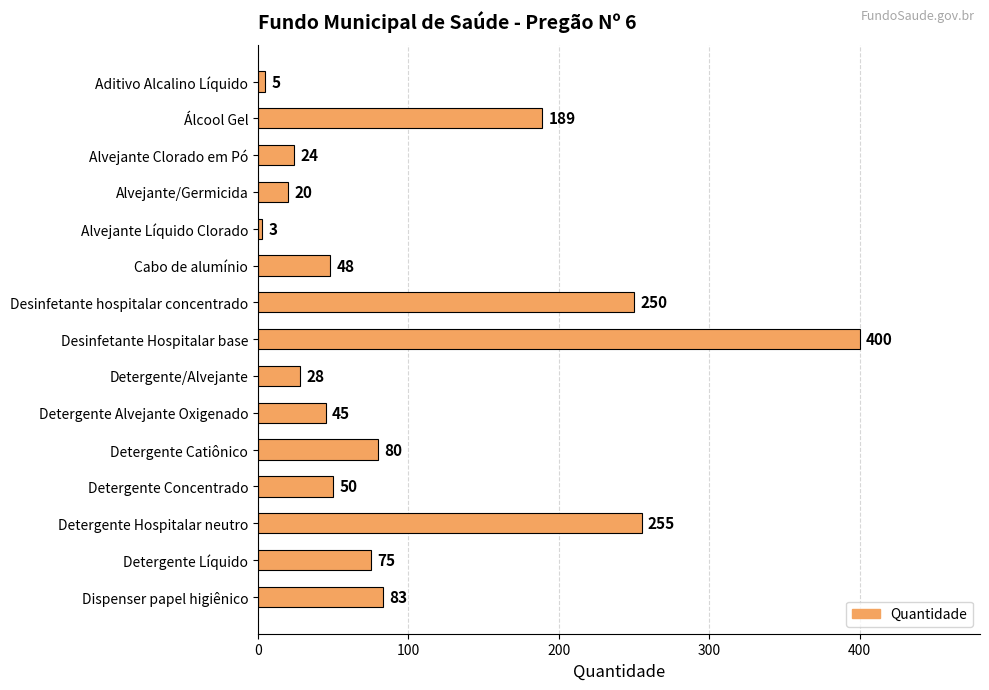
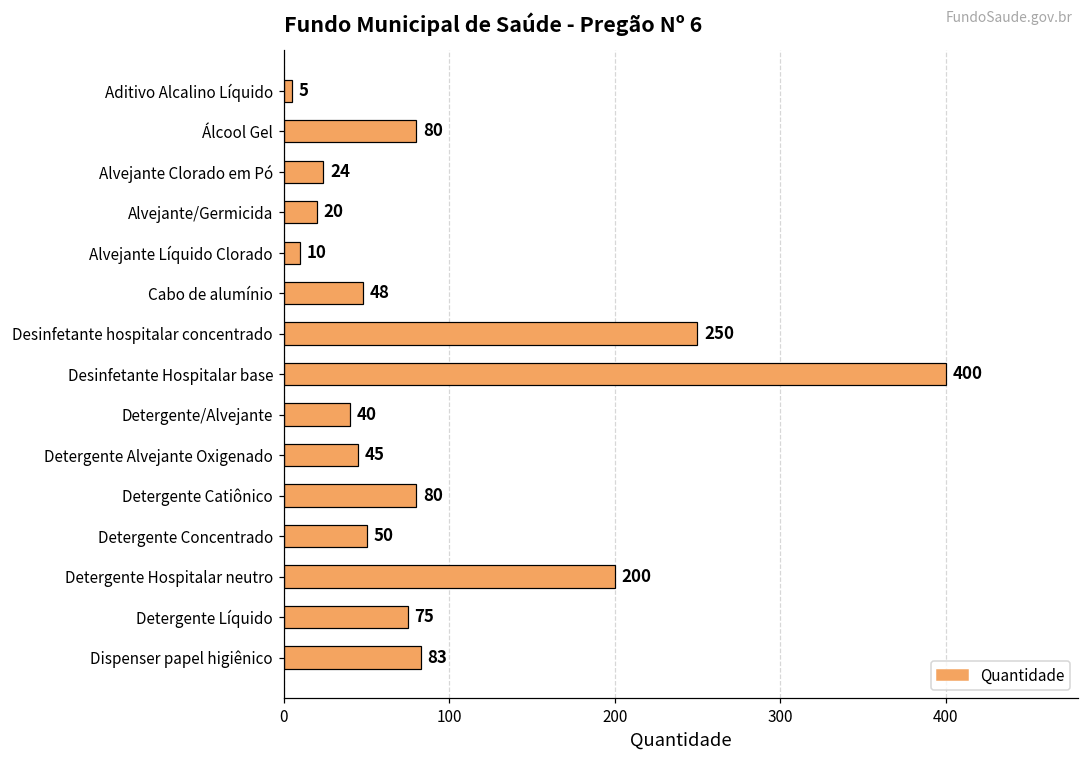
Álcool Gel: 189 -> 80
Alvejante Líquido Clorado: 3 -> 10
Detergente/Alvejante: 28 -> 40
Detergente Hospitalar neutro: 255 -> 200
